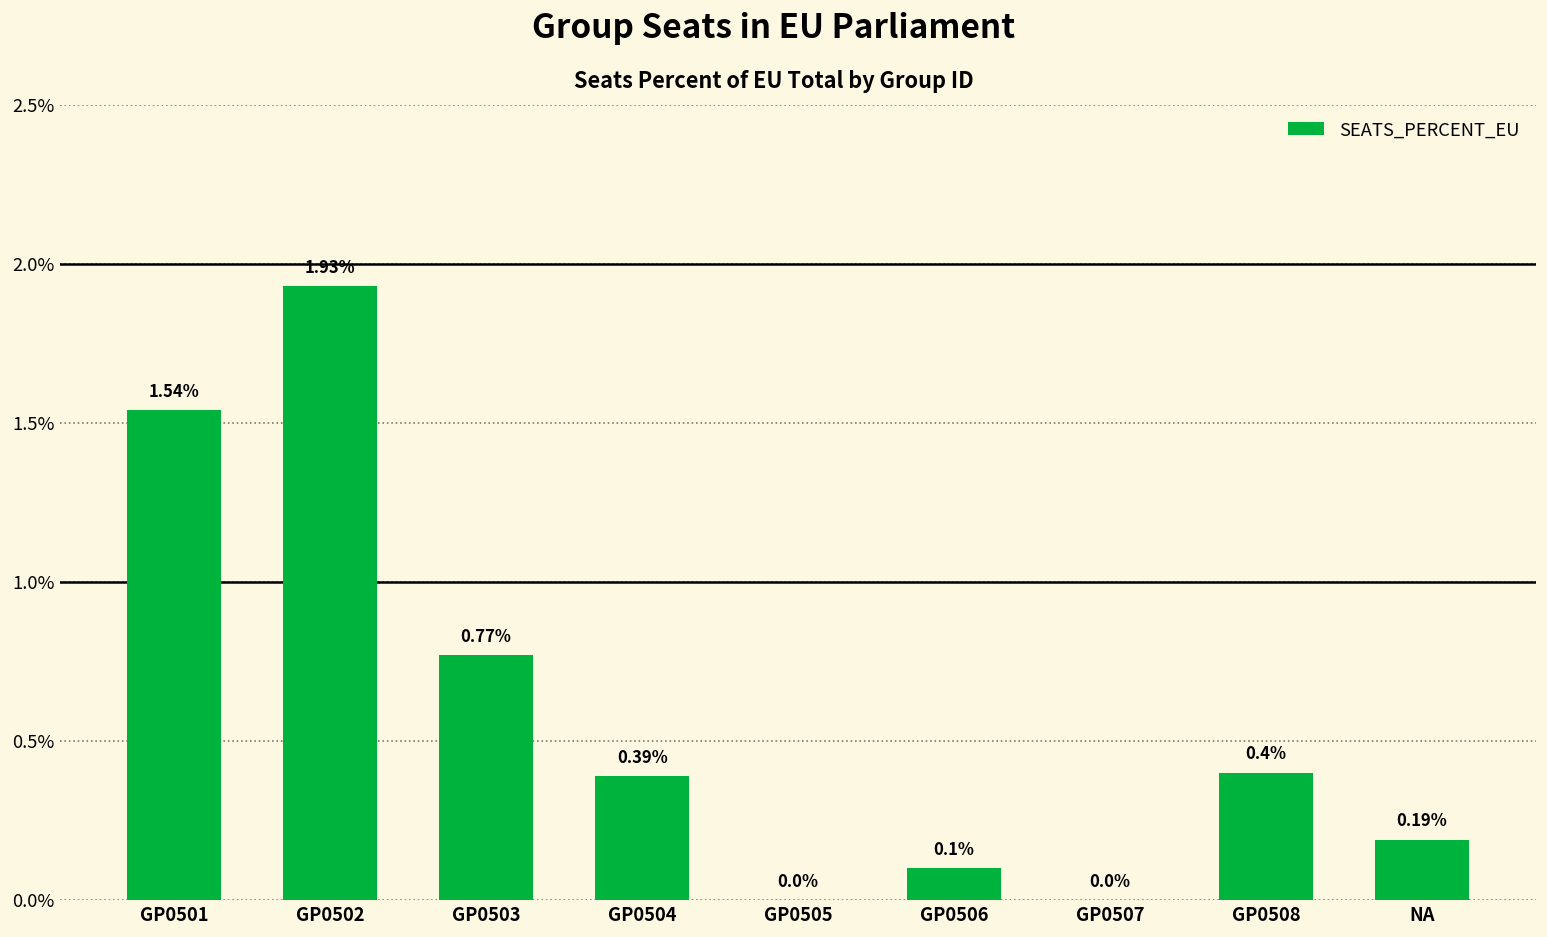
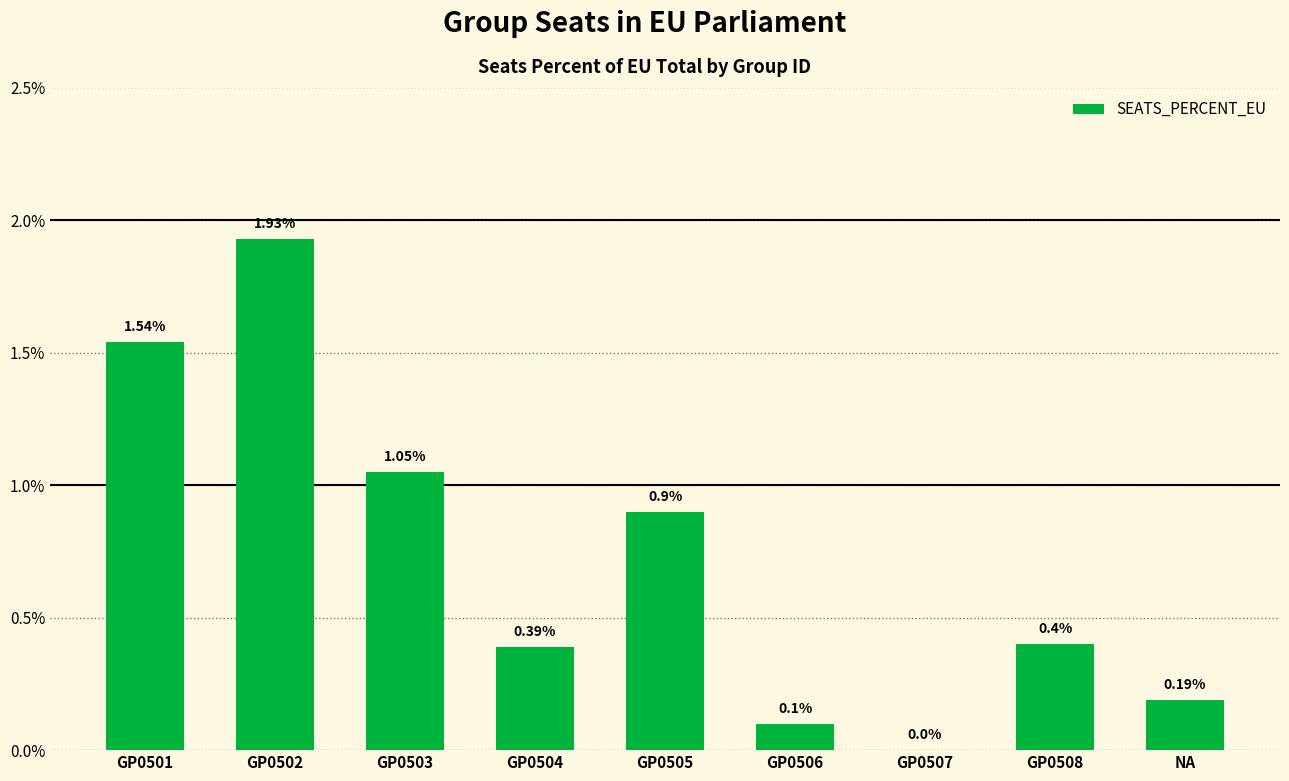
GP0503: 0.77% -> 1.05%
GP0505: 0.0% -> 0.9%
